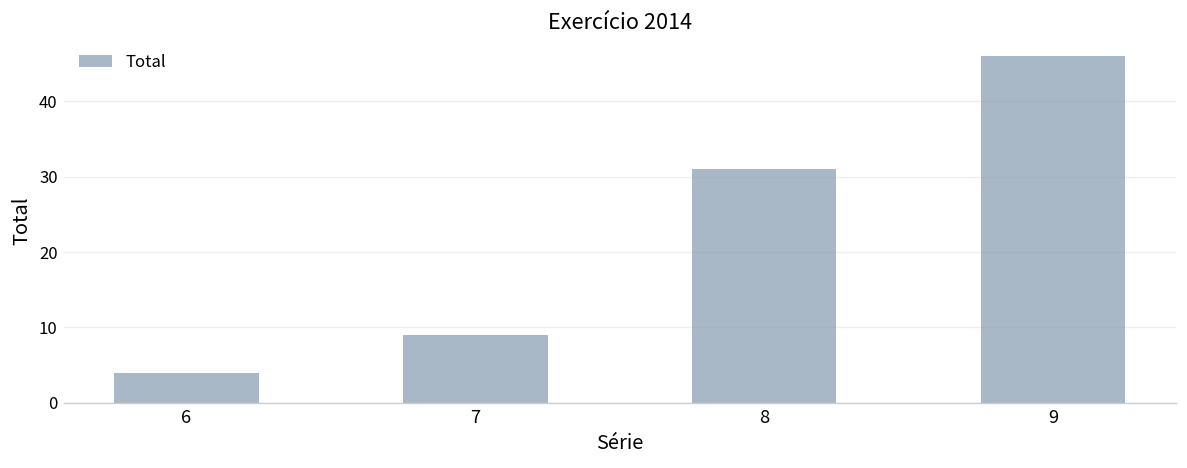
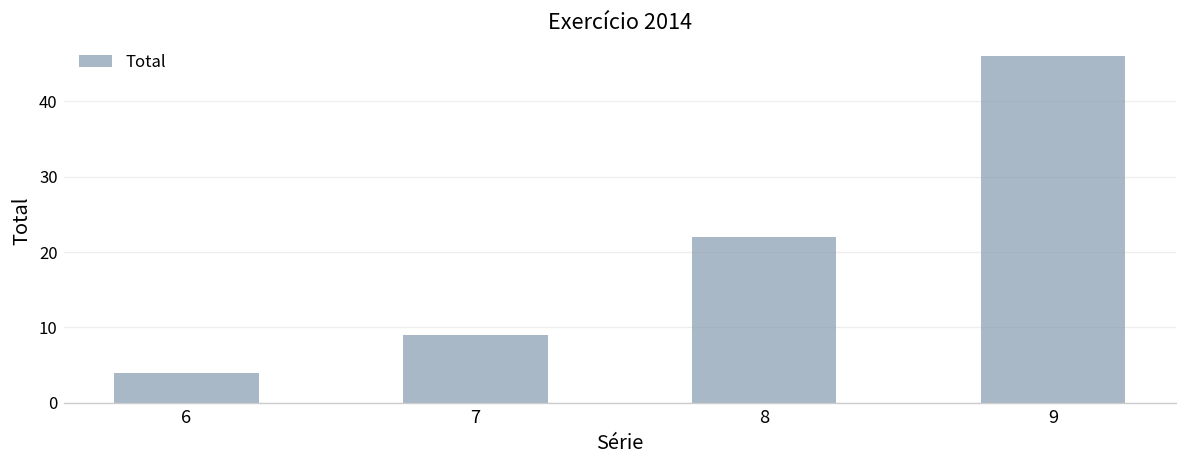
8: 31 -> 22
